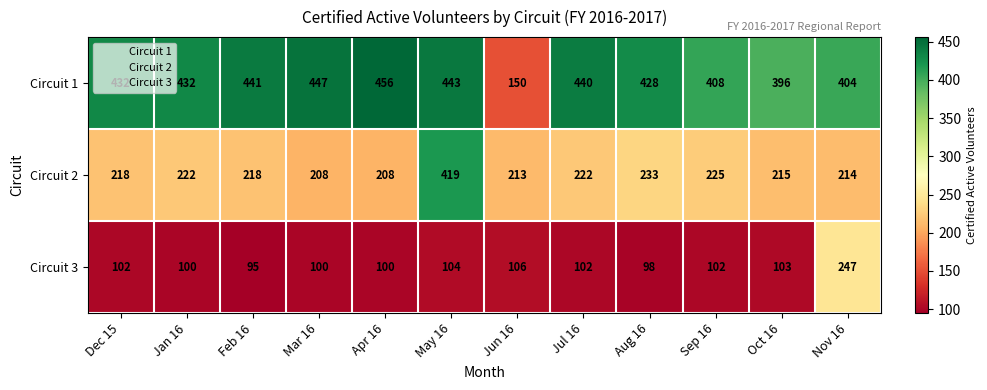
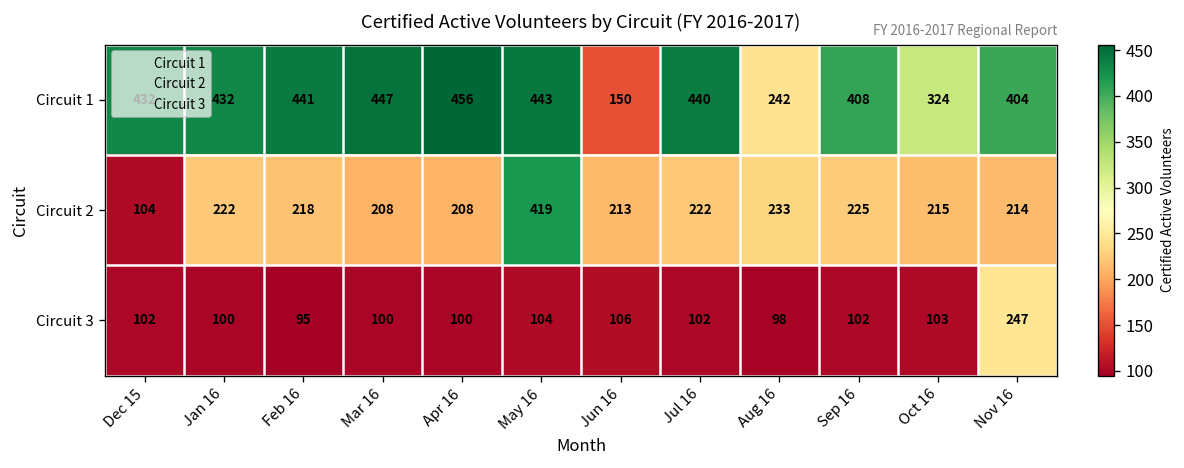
Circuit 1, Aug 16: 428 -> 242
Circuit 1, Oct 16: 396 -> 324
Circuit 2, Dec 15: 218 -> 104
